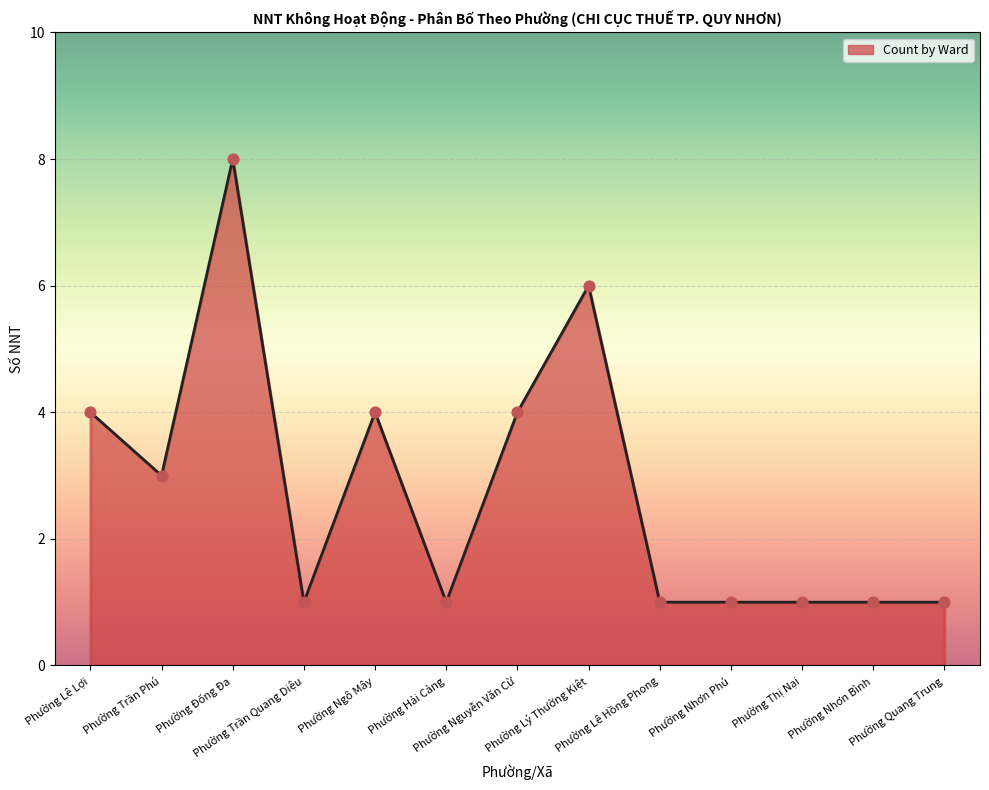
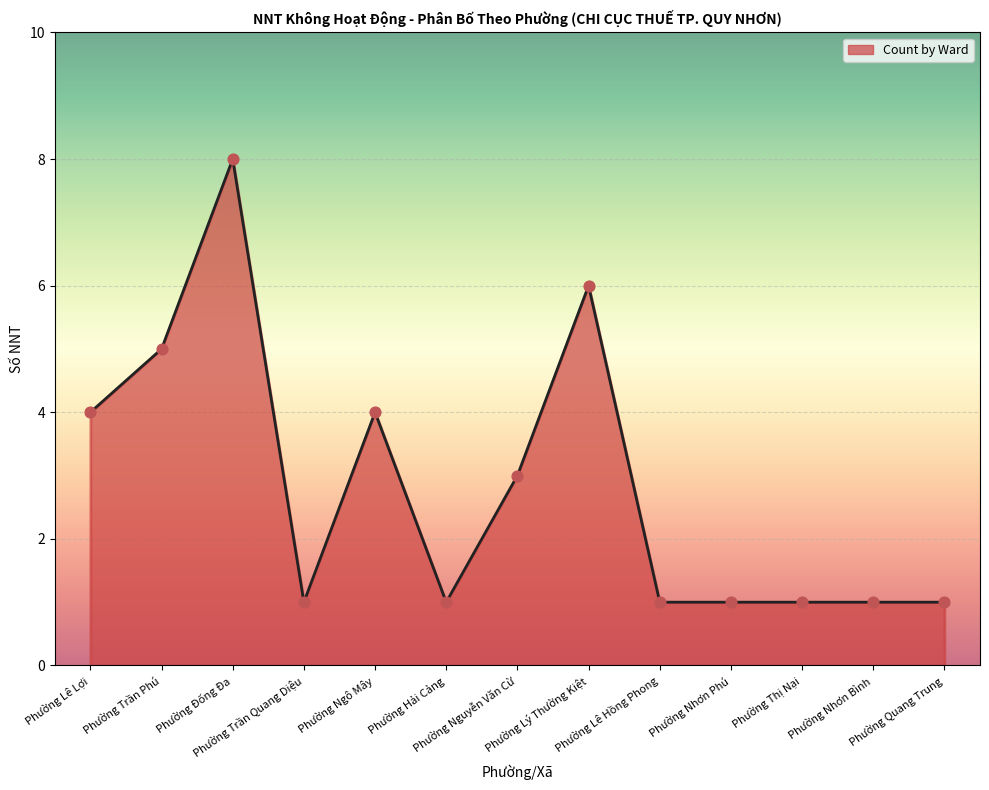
Phường Trần Phú: 3 -> 5
Phường Nguyễn Văn Cừ: 4 -> 3
